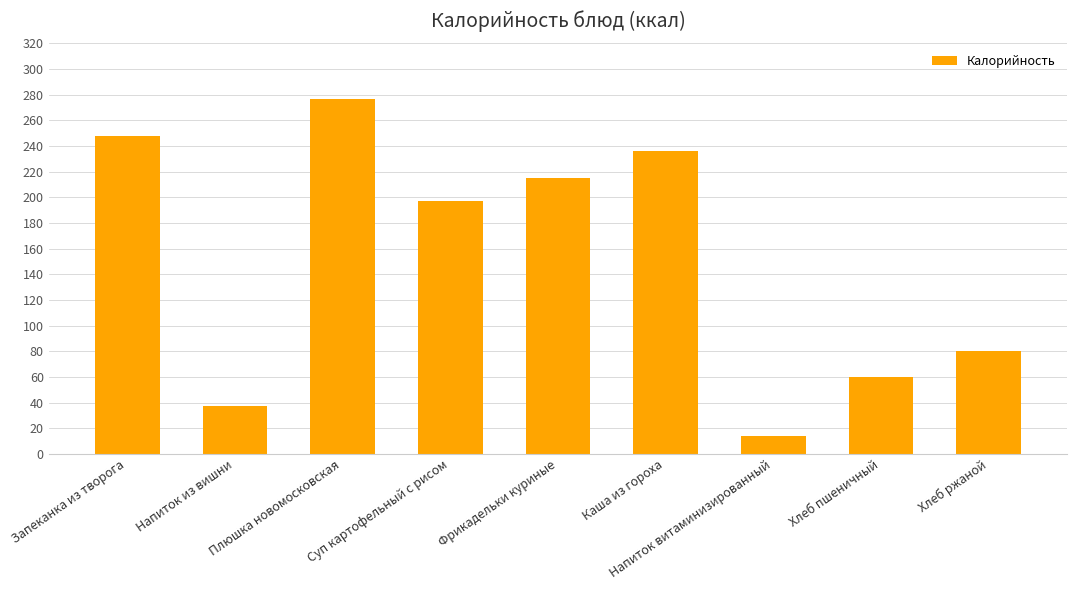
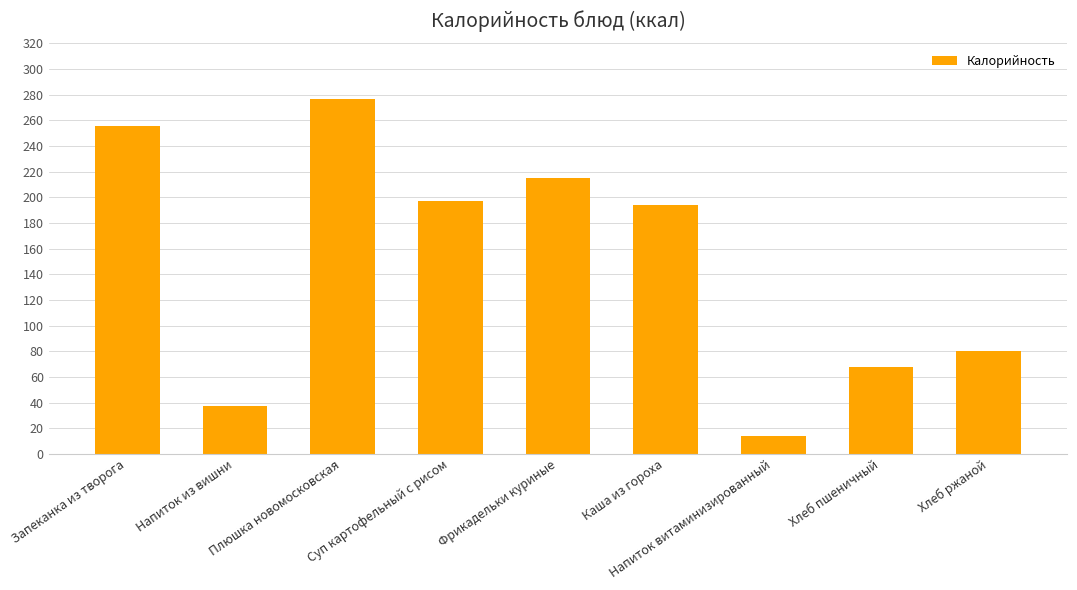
Запеканка из творога: 247 -> 255
Каша из гороха: 236 -> 194
Хлеб пшеничный: 60 -> 68
